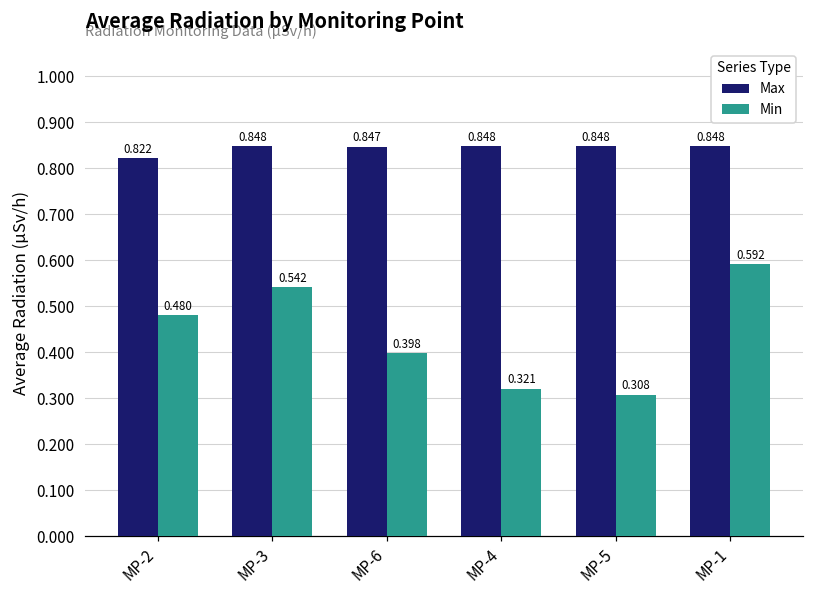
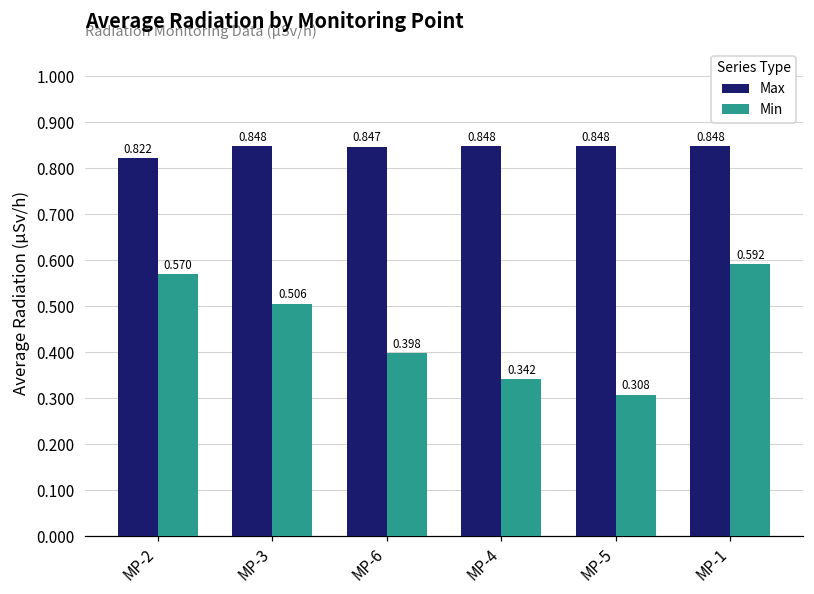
Min, MP-2: 0.480 -> 0.570
Min, MP-3: 0.542 -> 0.506
Min, MP-4: 0.321 -> 0.342
